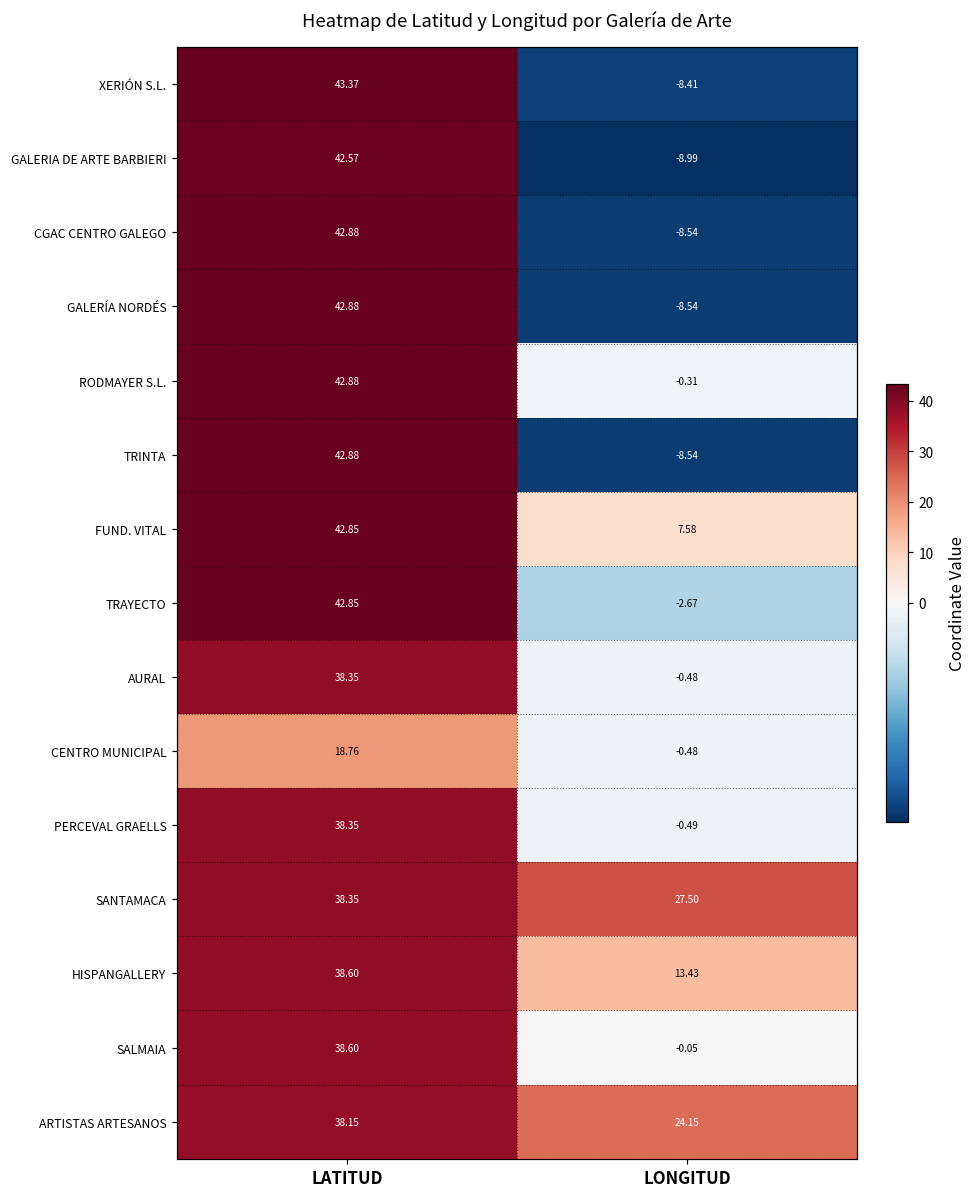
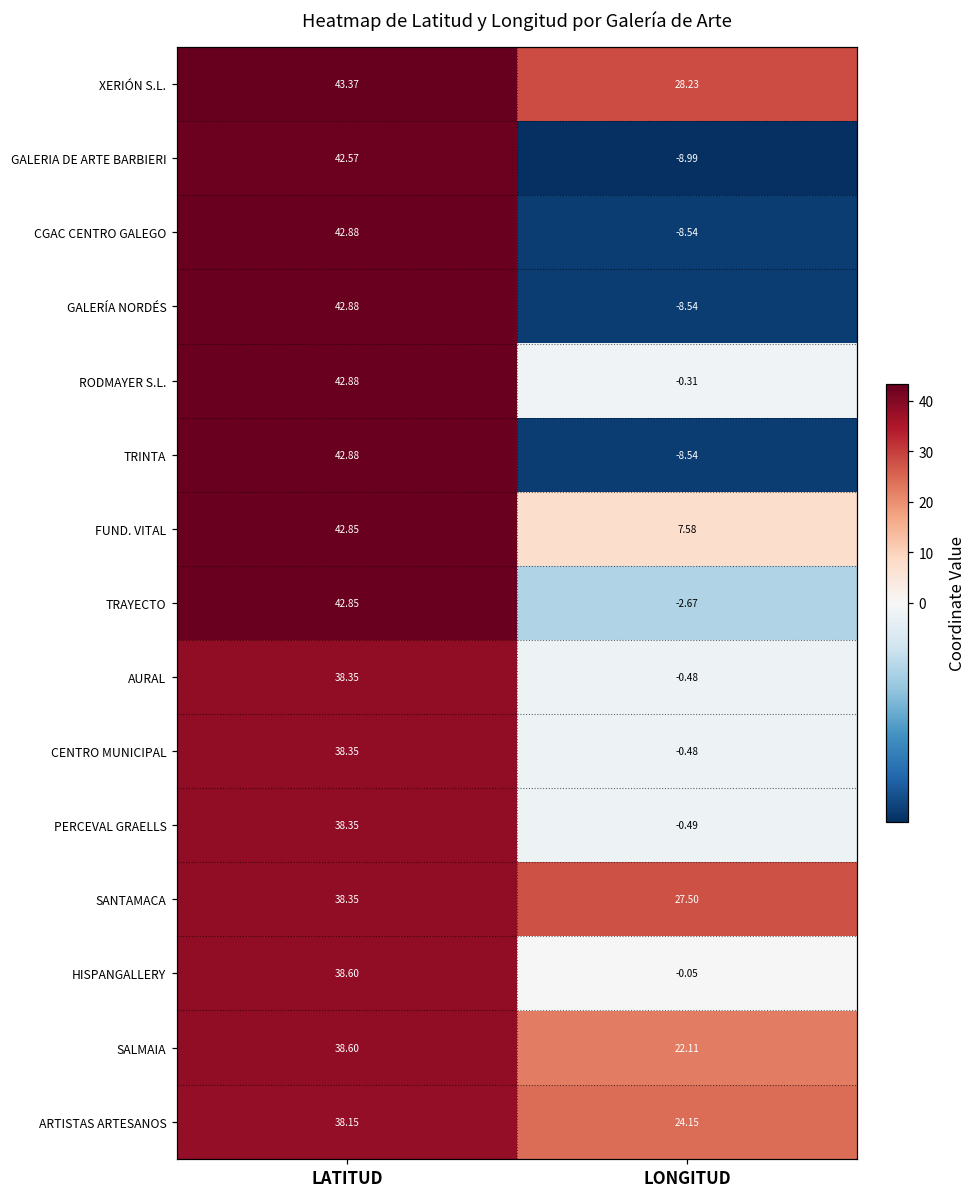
XERIÓN S.L., LONGITUD: -8.41 -> 28.23
CENTRO MUNICIPAL, LATITUD: 18.76 -> 38.35
HISPANGALLERY, LONGITUD: 13.43 -> -0.05
SALMAIA, LONGITUD: -0.05 -> 22.11
